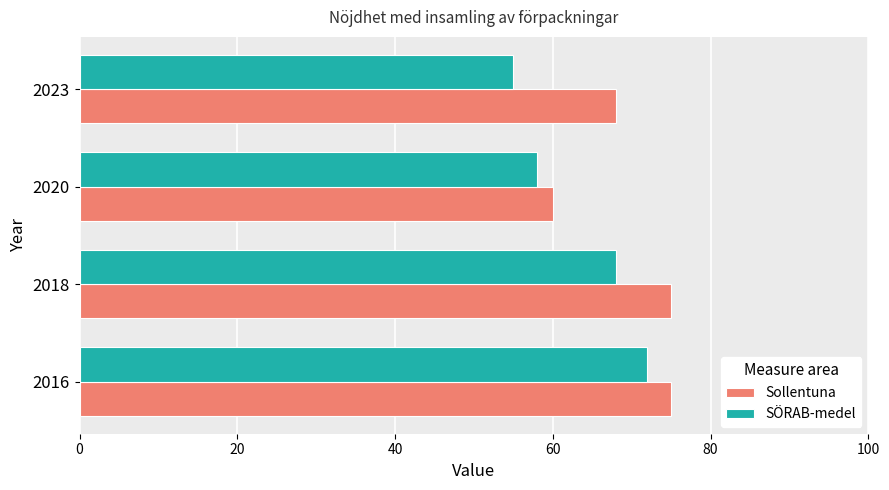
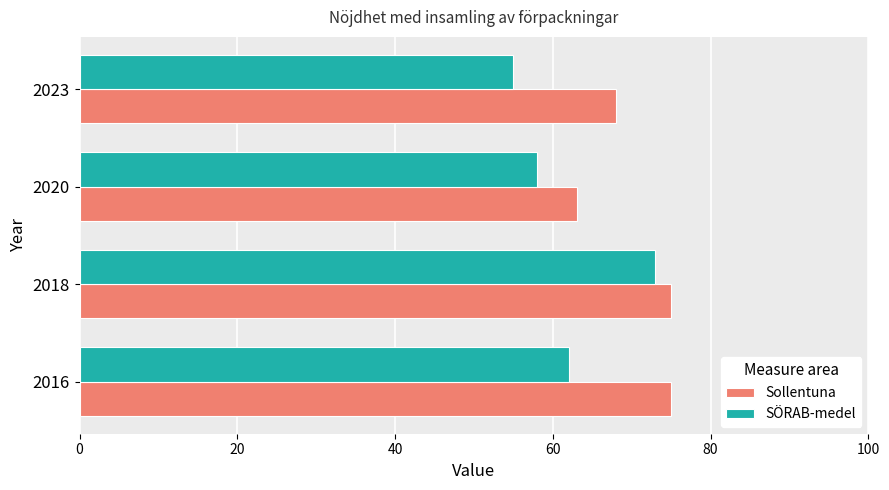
Sollentuna, 2020: 60 -> 63
SÖRAB-medel, 2018: 68 -> 73
SÖRAB-medel, 2016: 72 -> 62
